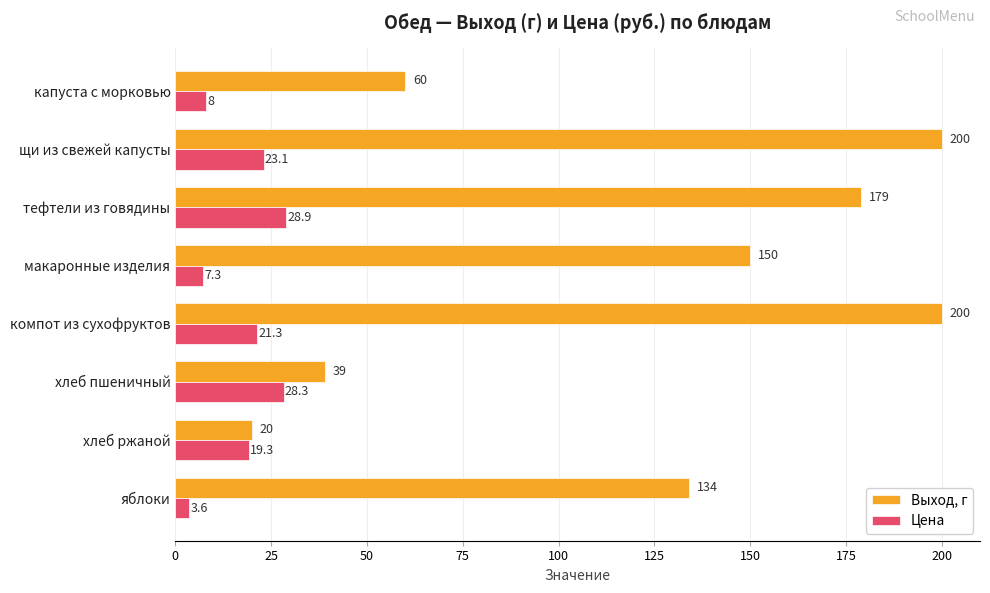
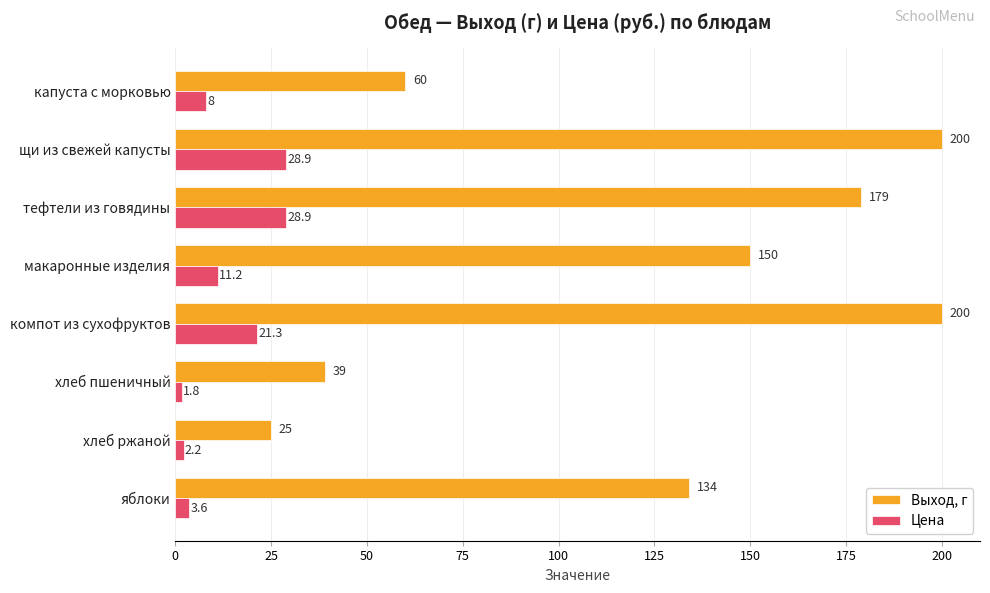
Цена, щи из свежей капусты: 23.1 -> 28.9
Цена, макаронные изделия: 7.3 -> 11.2
Цена, хлеб пшеничный: 28.3 -> 1.8
Выход, г, хлеб ржаной: 20 -> 25
Цена, хлеб ржаной: 19.3 -> 2.2
